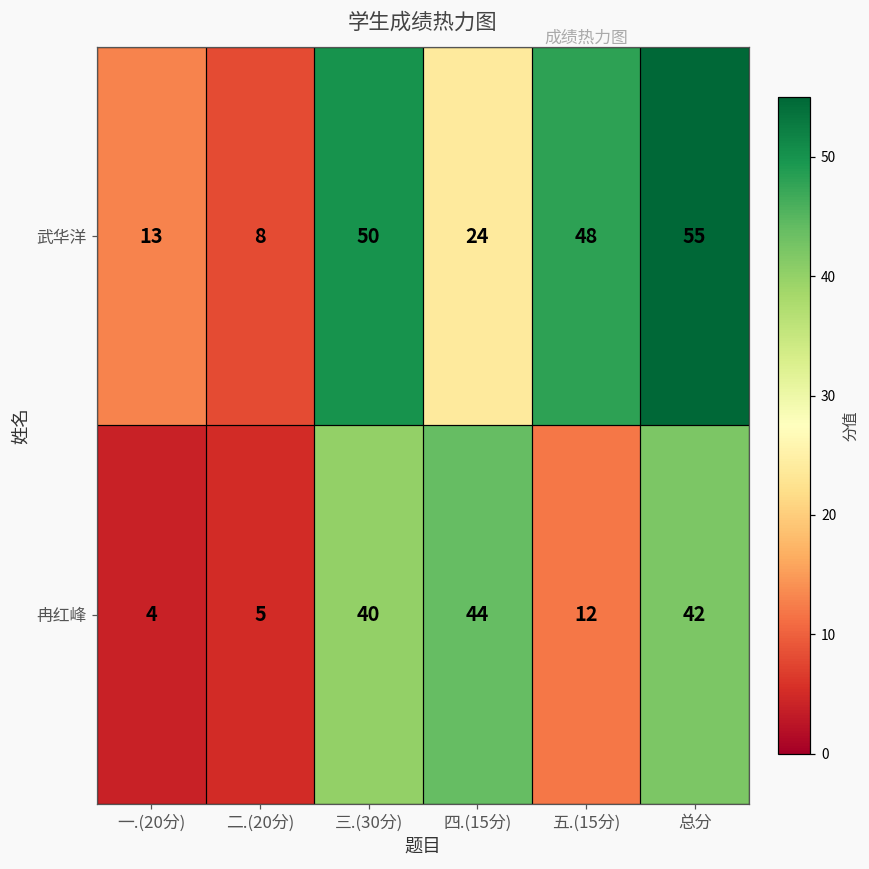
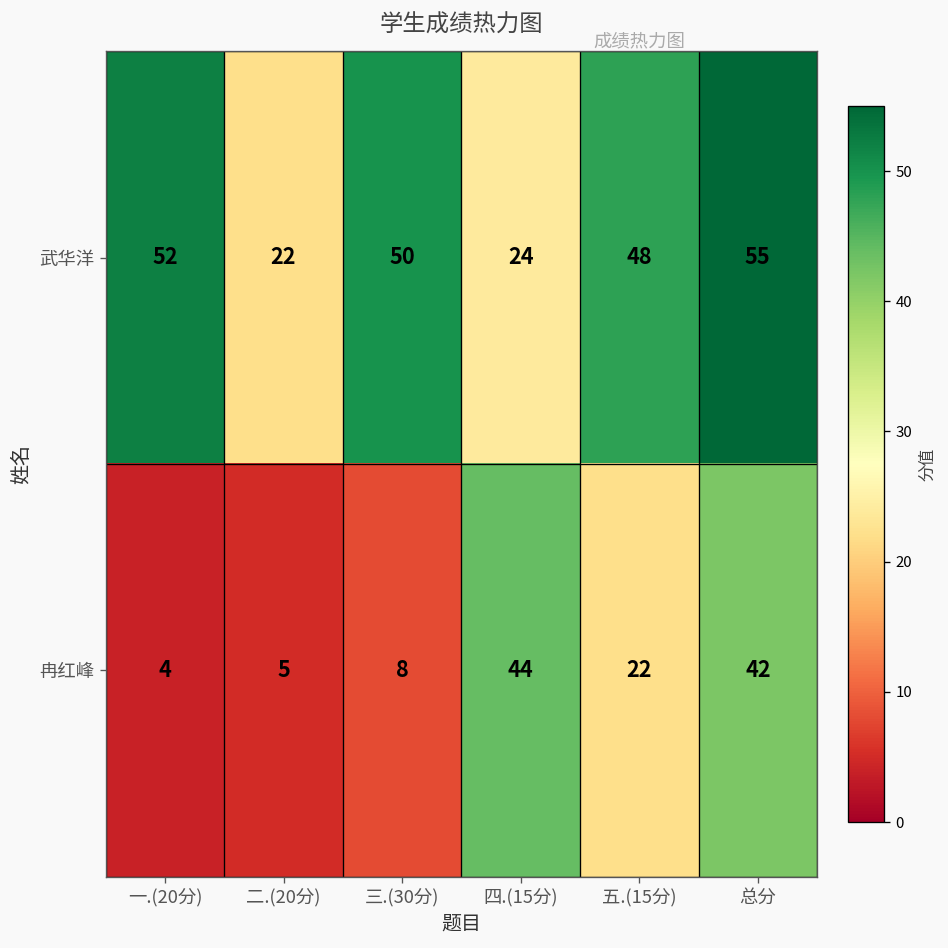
武华洋, 一.(20分): 13 -> 52
武华洋, 二.(20分): 8 -> 22
冉红峰, 三.(30分): 40 -> 8
冉红峰, 五.(15分): 12 -> 22
